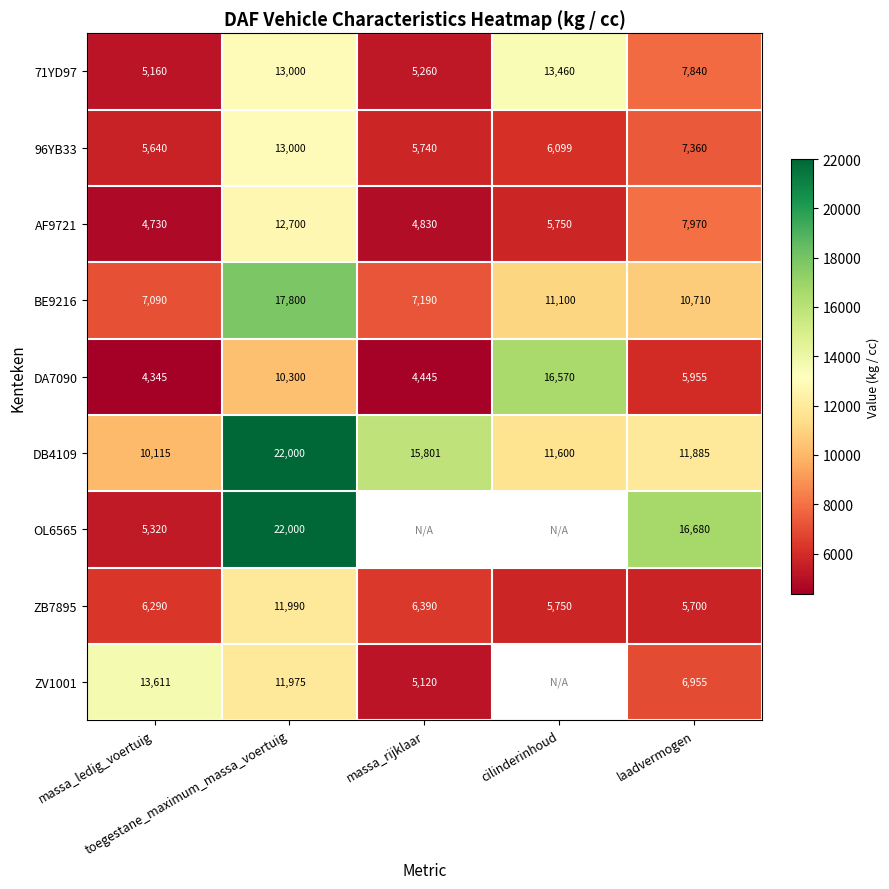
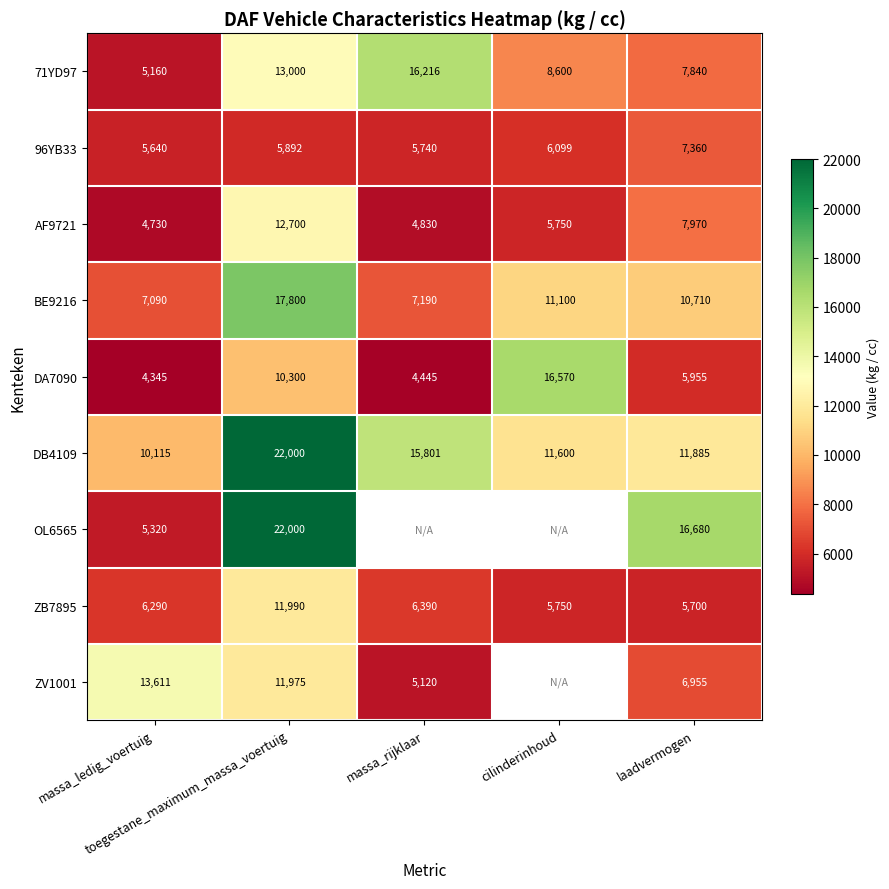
71YD97, massa_rijklaar: 5,260 -> 16,216
71YD97, cilinderinhoud: 13,460 -> 8,600
96YB33, toegestane_maximum_massa_voertuig: 13,000 -> 5,892
